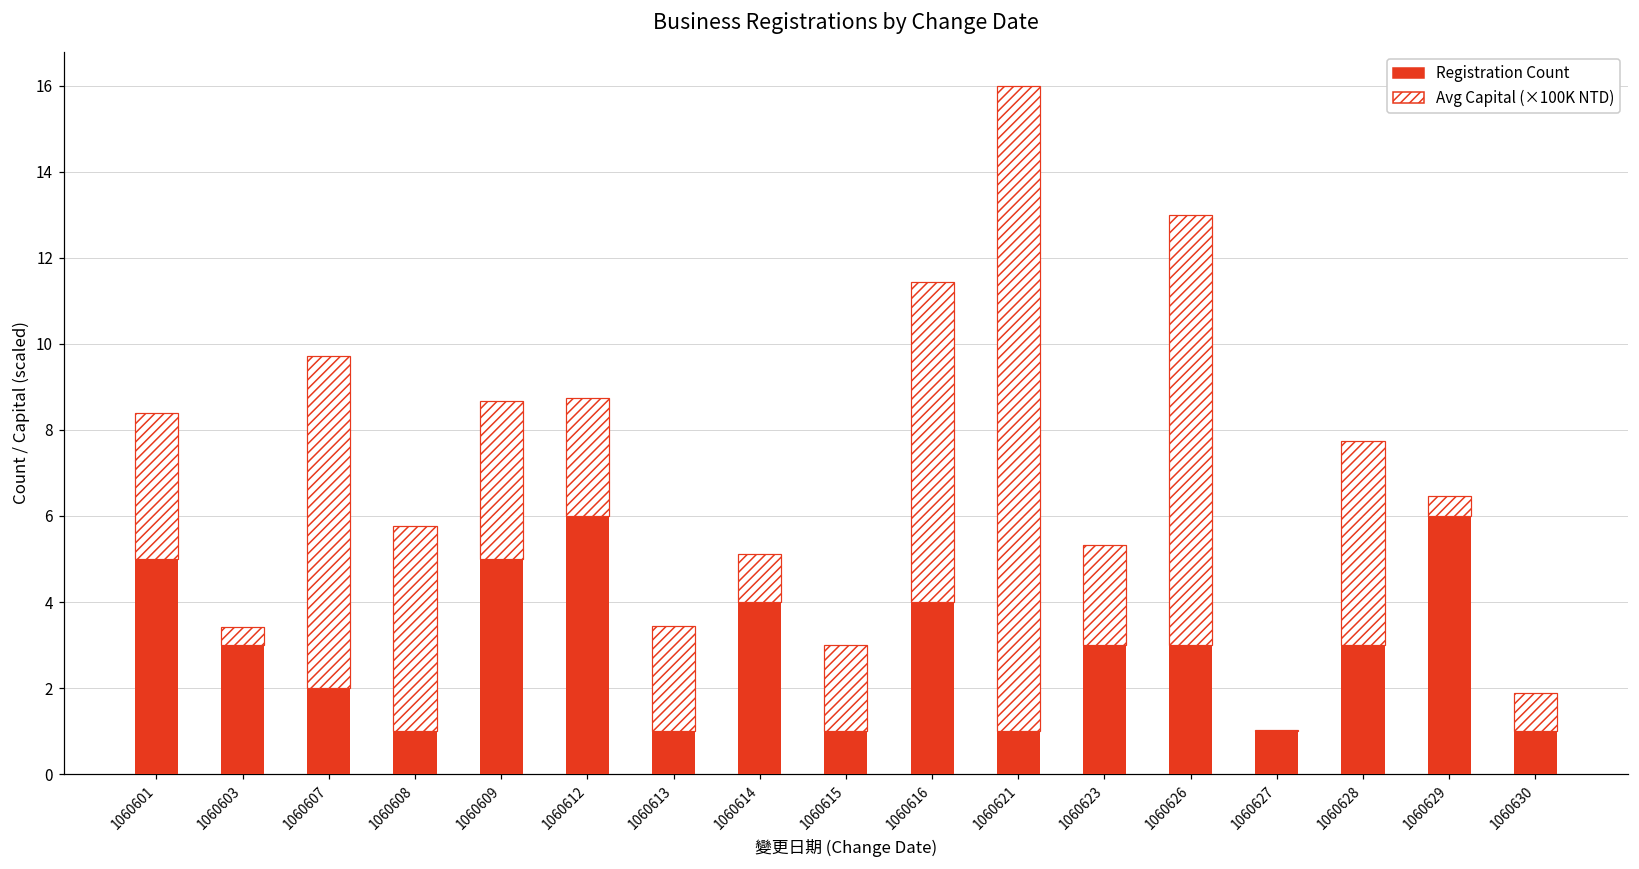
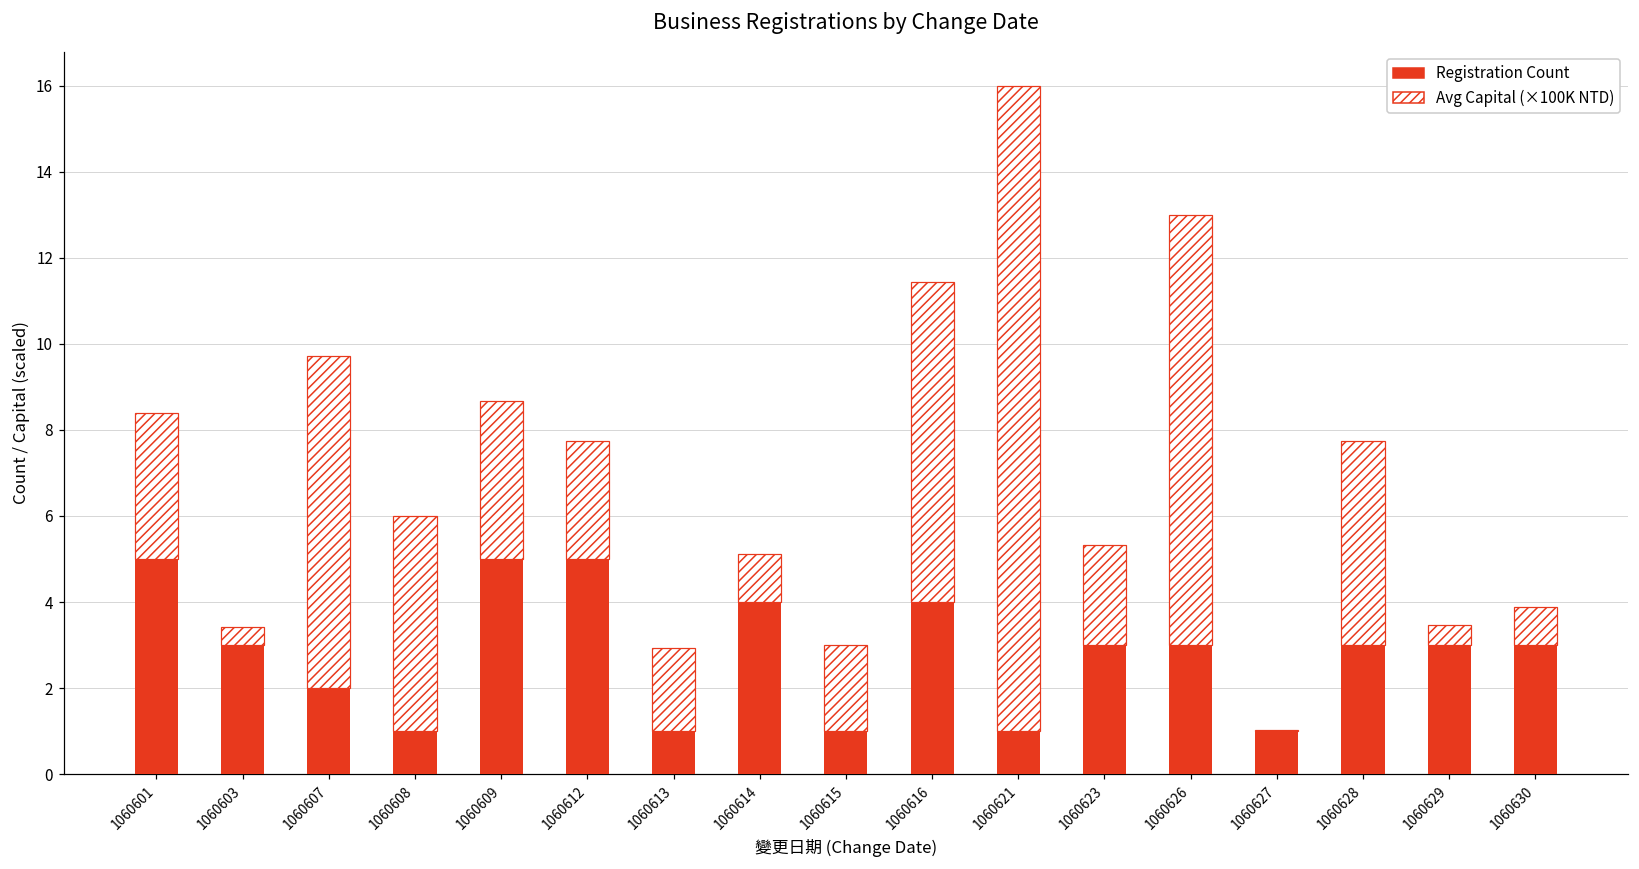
Avg Capital (×100K NTD), 1060608: 4.8 -> 5.0
Registration Count, 1060612: 6 -> 5
Avg Capital (×100K NTD), 1060613: 2.5 -> 1.9
Registration Count, 1060629: 6 -> 3
Registration Count, 1060630: 1 -> 3
